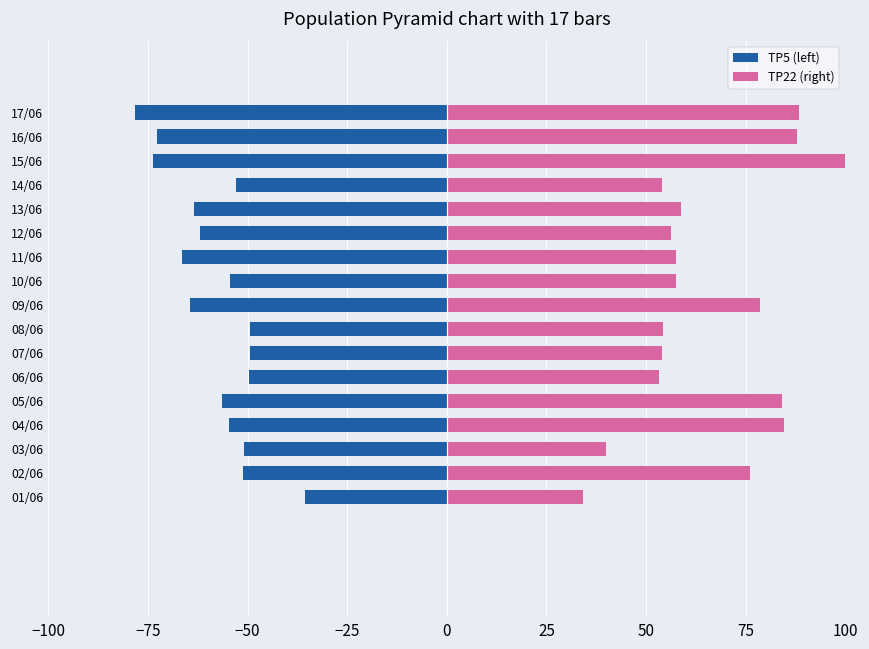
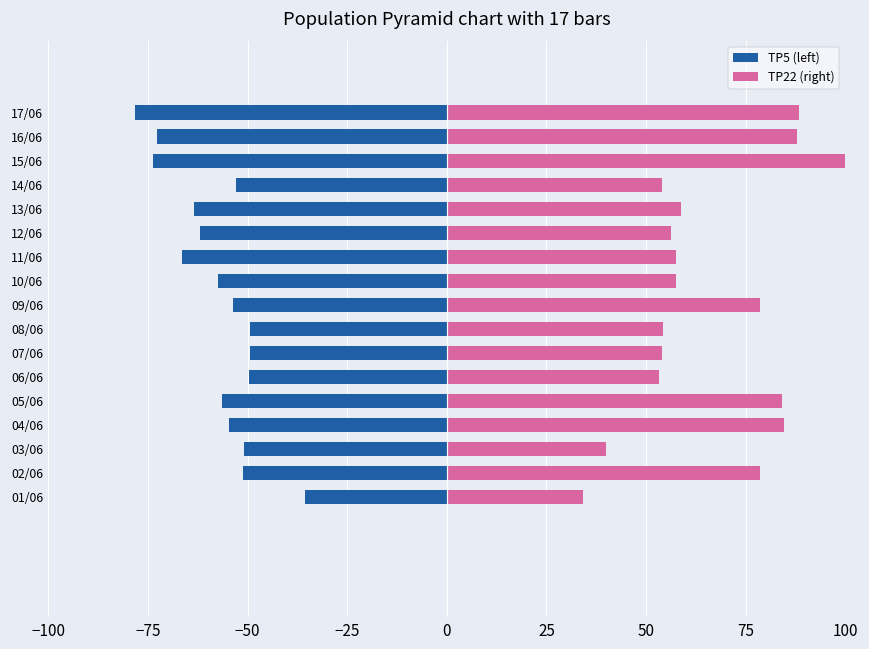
TP5 (left), 10/06: -54 -> -57
TP5 (left), 09/06: -64 -> -54
TP22 (right), 02/06: 76 -> 79
